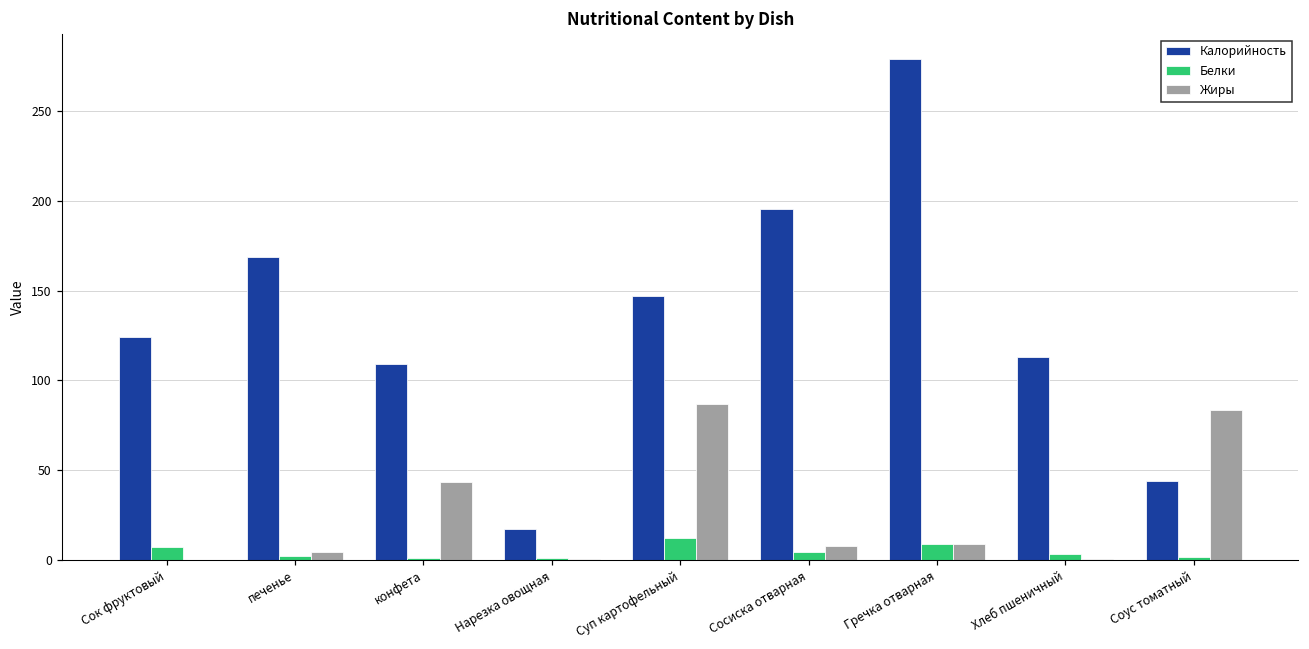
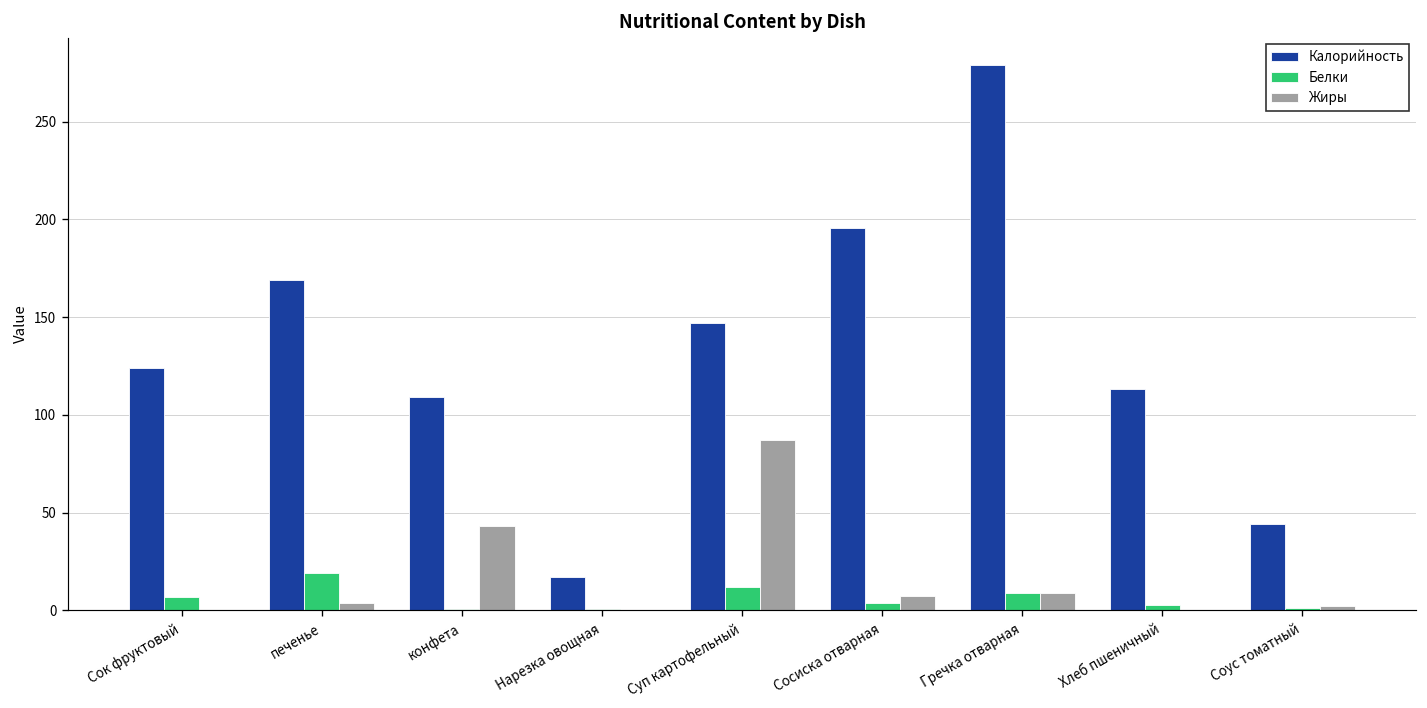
Белки, печенье: 2 -> 19
Жиры, Соус томатный: 84 -> 2
